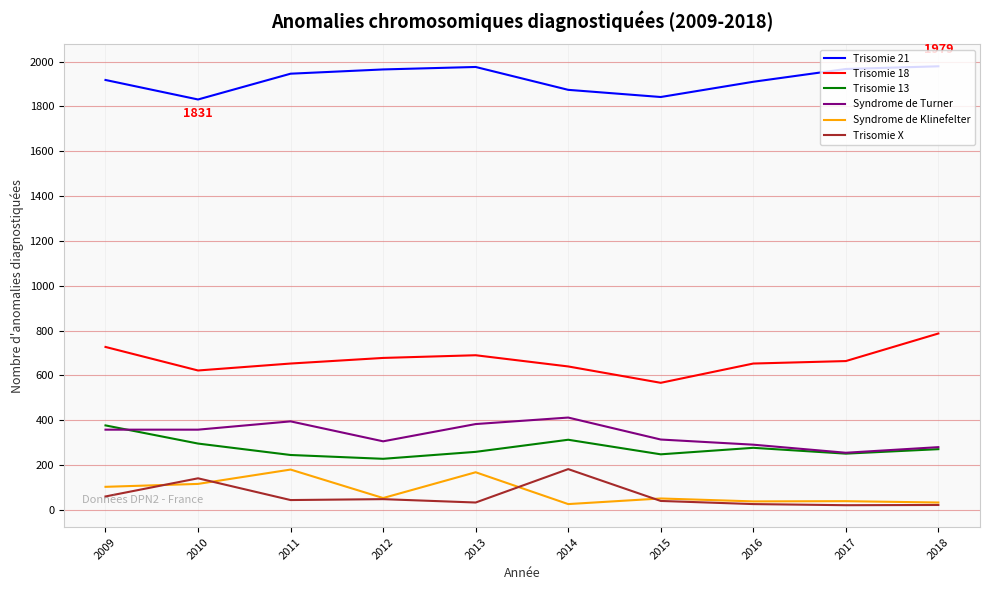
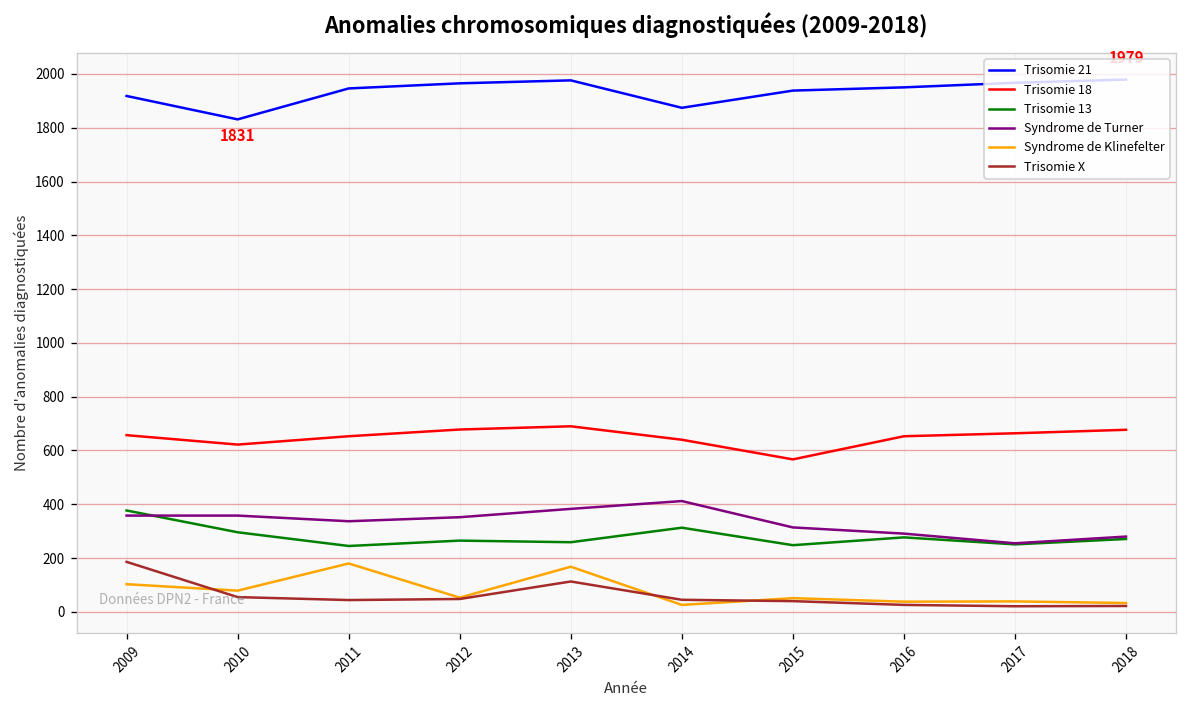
Trisomie 18, 2009: 730 -> 660
Trisomie X, 2009: 60 -> 190
Syndrome de Klinefelter, 2010: 120 -> 80
Trisomie X, 2010: 140 -> 60
Syndrome de Turner, 2011: 400 -> 340
Trisomie 13, 2012: 230 -> 270
Syndrome de Turner, 2012: 310 -> 350
Trisomie X, 2013: 30 -> 110
Trisomie X, 2014: 180 -> 50
Trisomie 21, 2015: 1840 -> 1940
Trisomie 21, 2016: 1910 -> 1950
Trisomie 18, 2018: 790 -> 680
